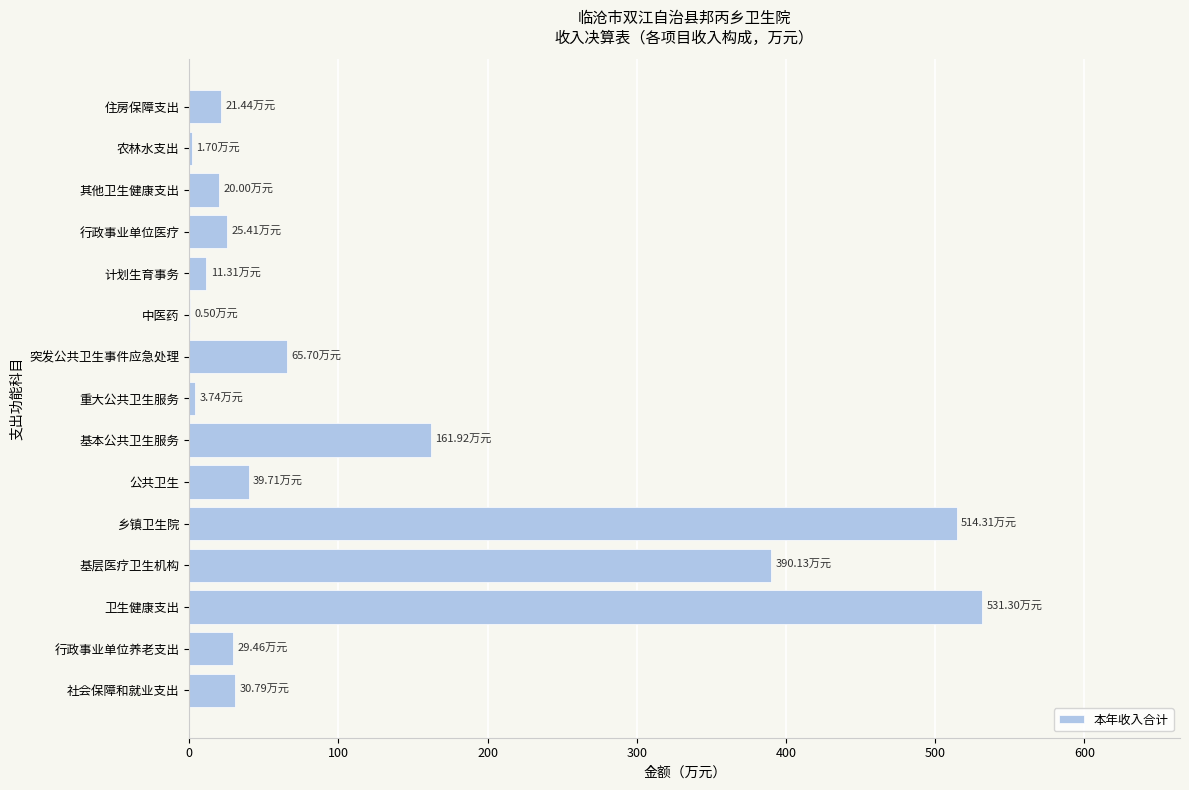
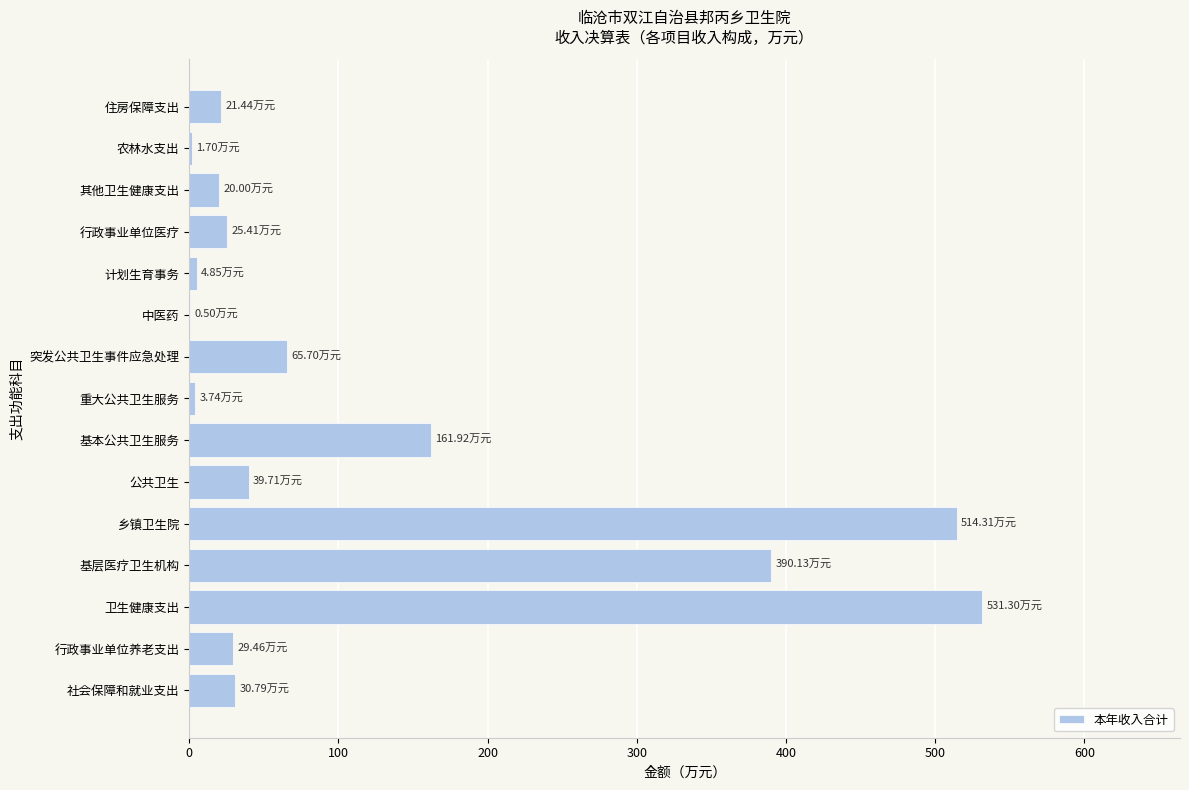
计划生育事务: 11.31 -> 4.85
